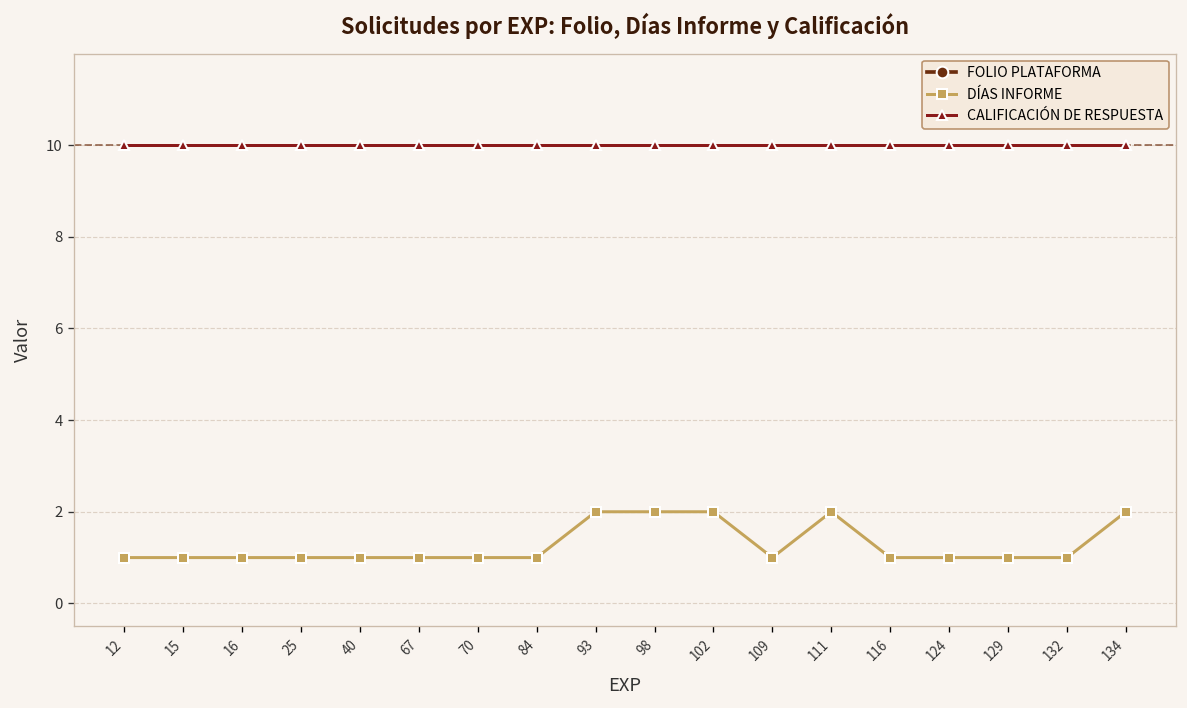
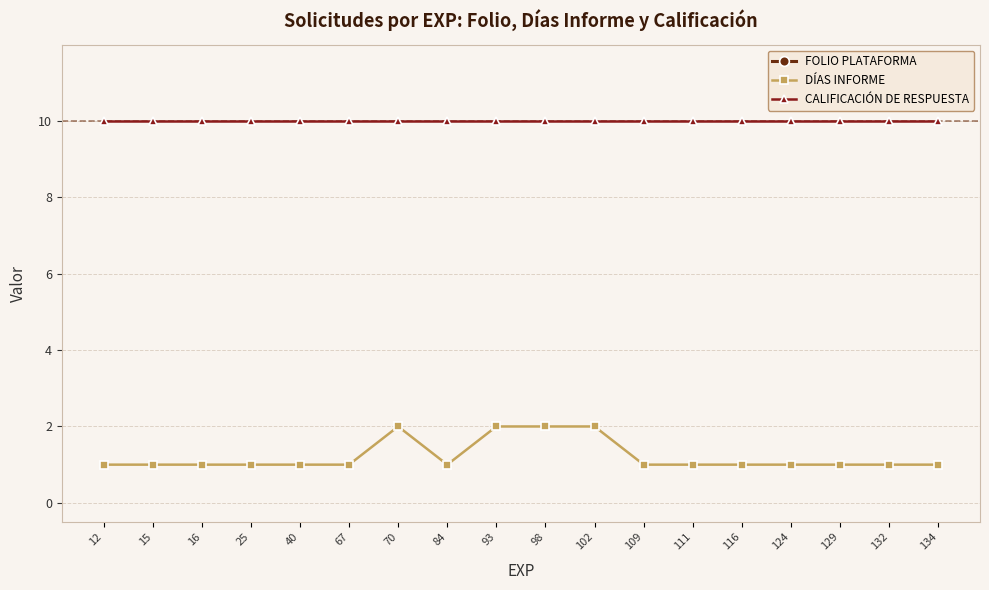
DÍAS INFORME, 70: 1 -> 2
DÍAS INFORME, 111: 2 -> 1
DÍAS INFORME, 134: 2 -> 1
